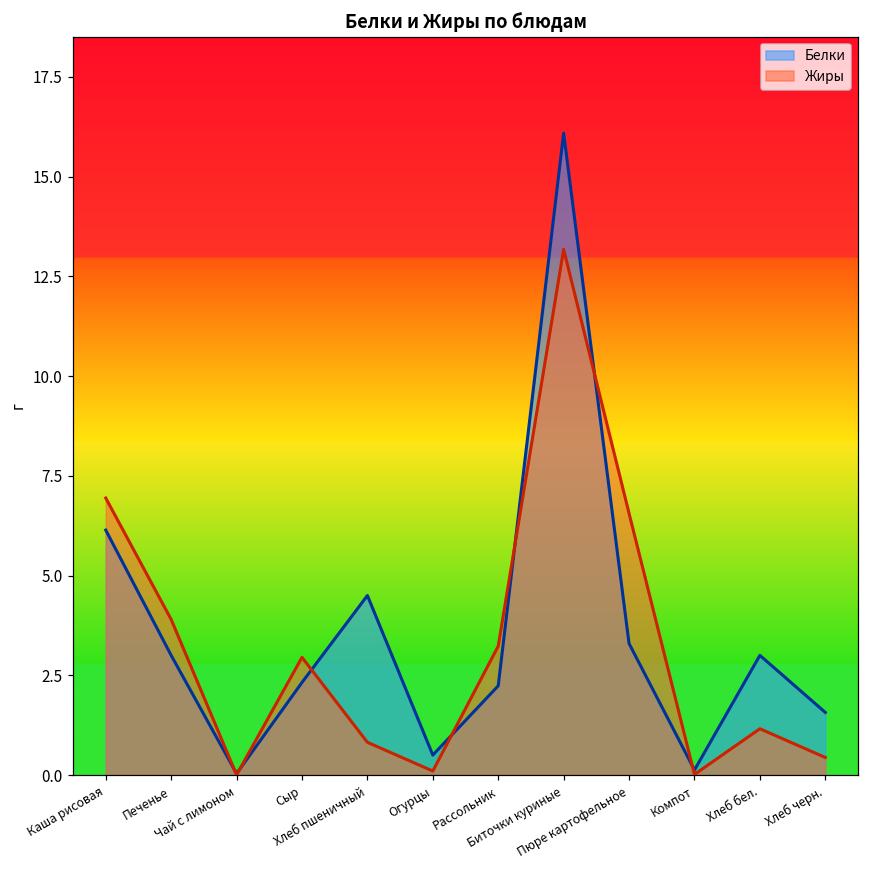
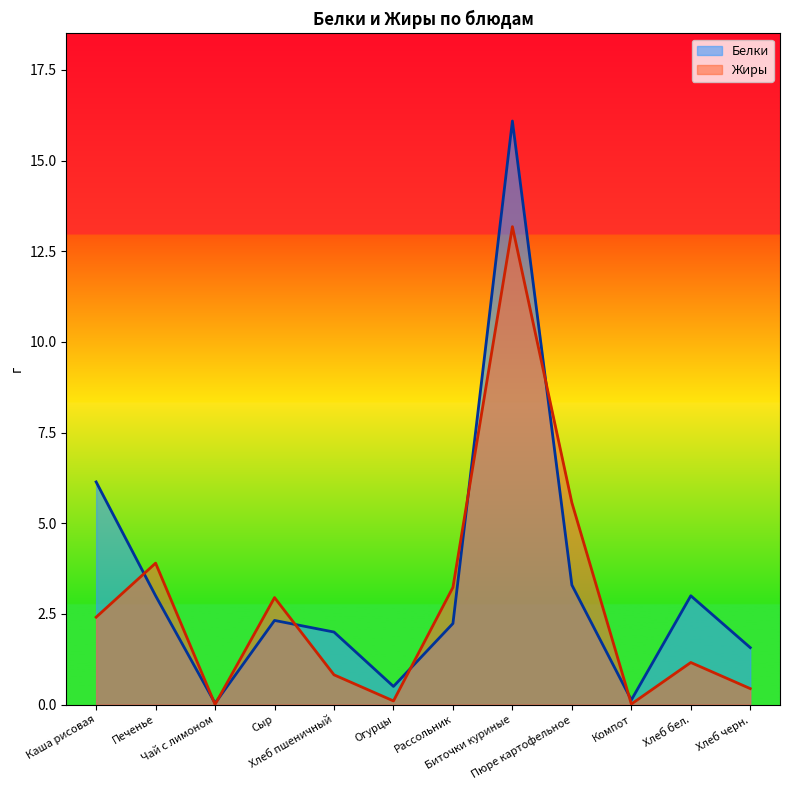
Жиры, Каша рисовая: 6.9 -> 2.4
Белки, Хлеб пшеничный: 4.5 -> 2.0
Жиры, Пюре картофельное: 6.6 -> 5.6
